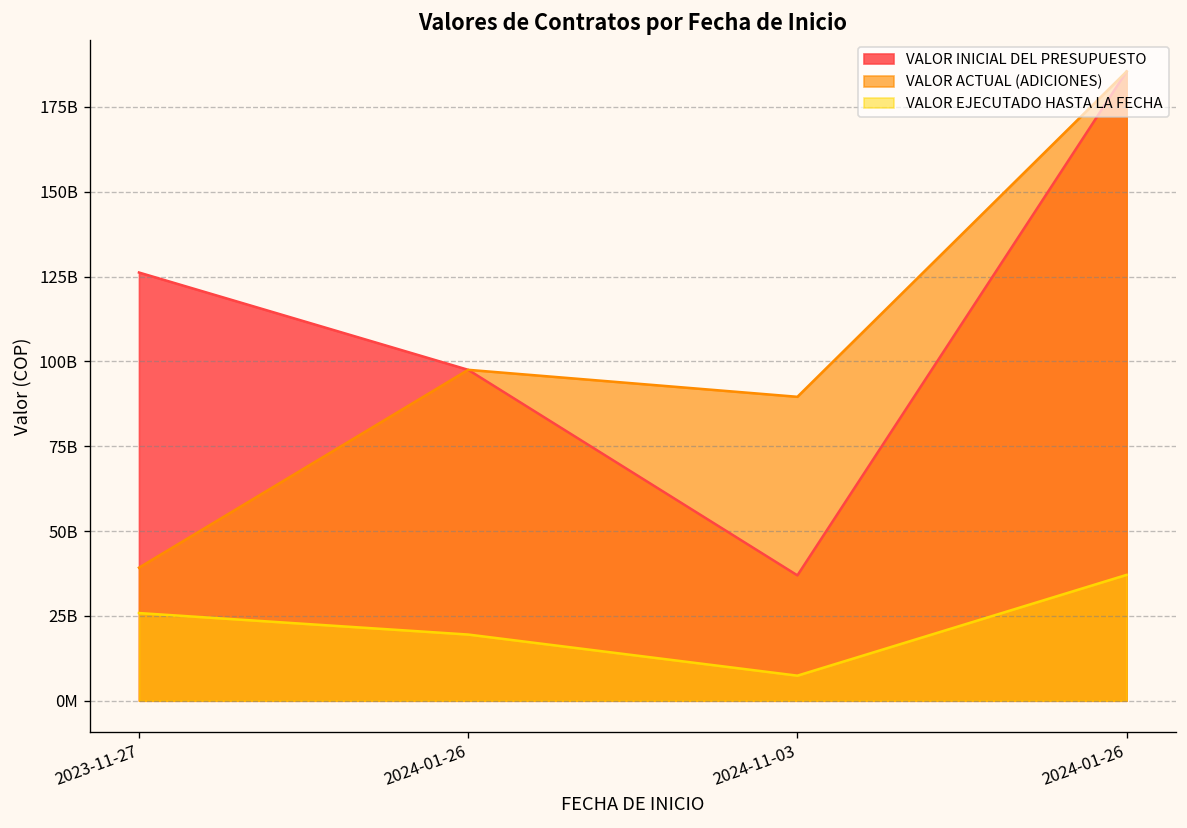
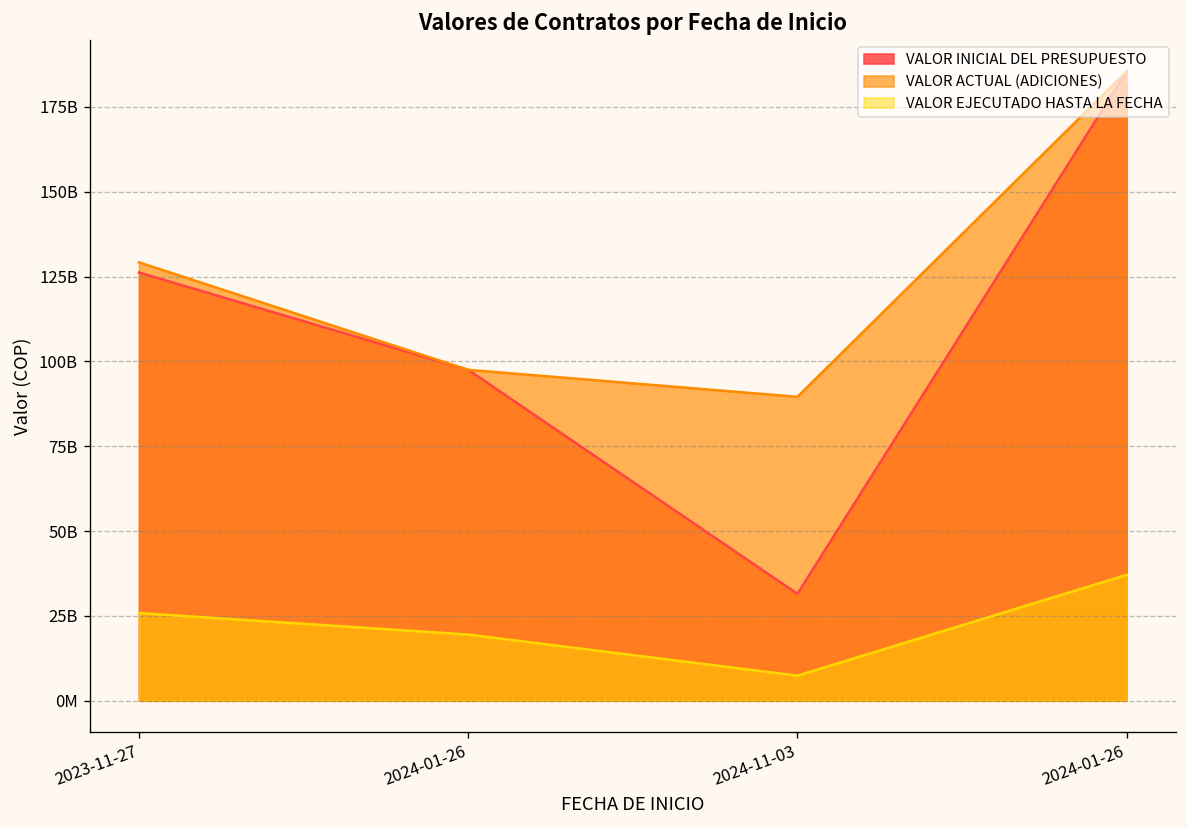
VALOR ACTUAL (ADICIONES), 2023-11-27: 39000000000 -> 129000000000
VALOR INICIAL DEL PRESUPUESTO, 2024-11-03: 37000000000 -> 32000000000
